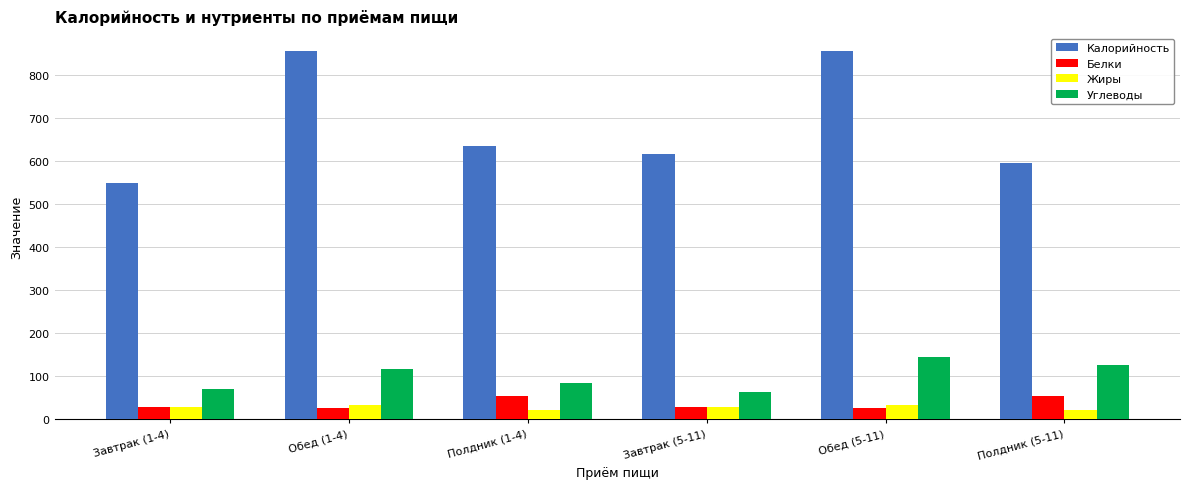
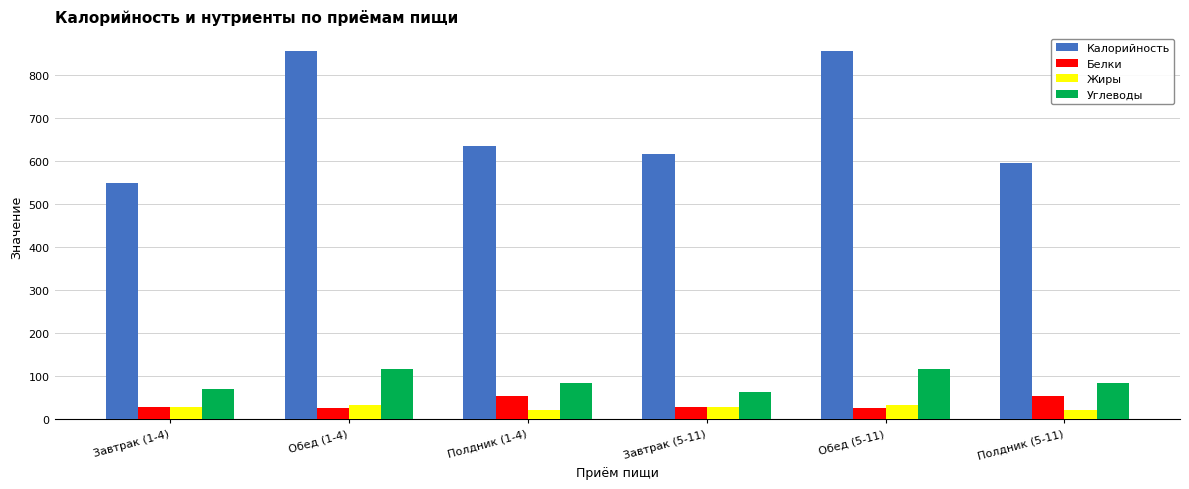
Углеводы, Обед (5-11): 140 -> 120
Углеводы, Полдник (5-11): 120 -> 80
